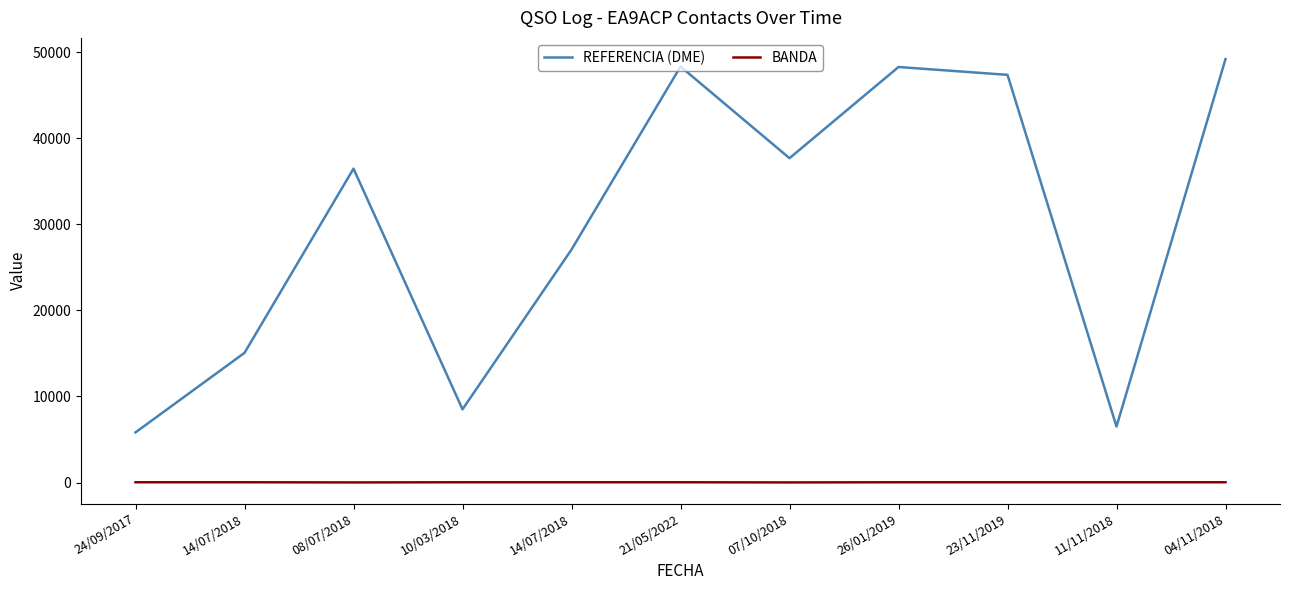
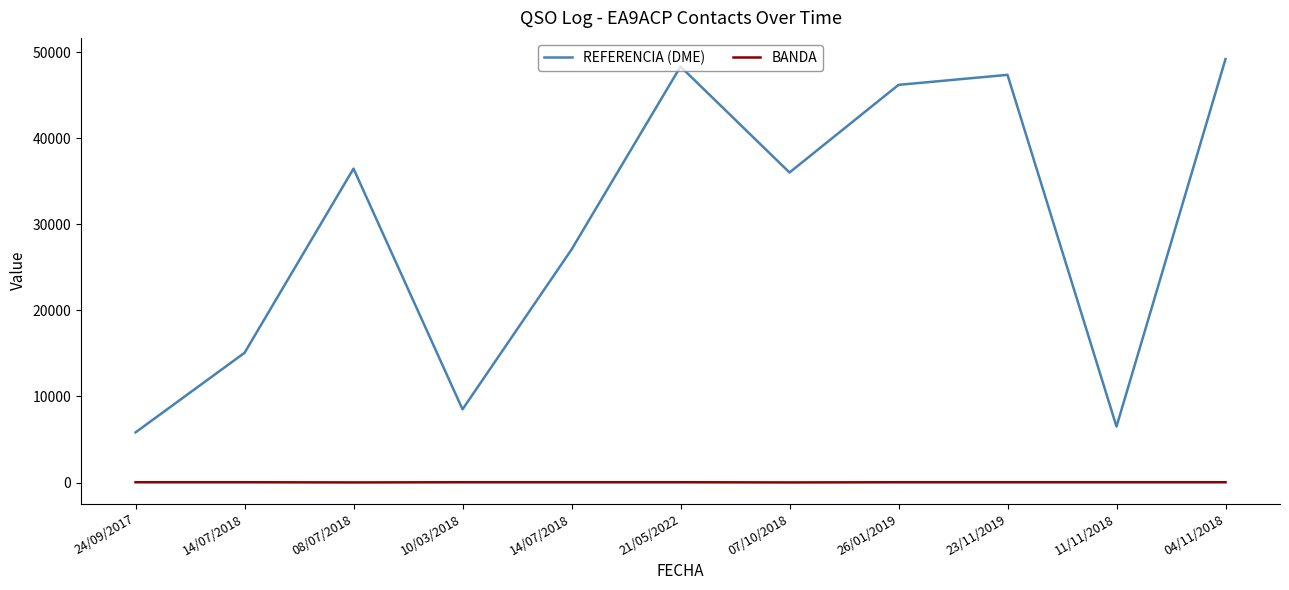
REFERENCIA (DME), 07/10/2018: 38000 -> 36000
REFERENCIA (DME), 26/01/2019: 48000 -> 46000
